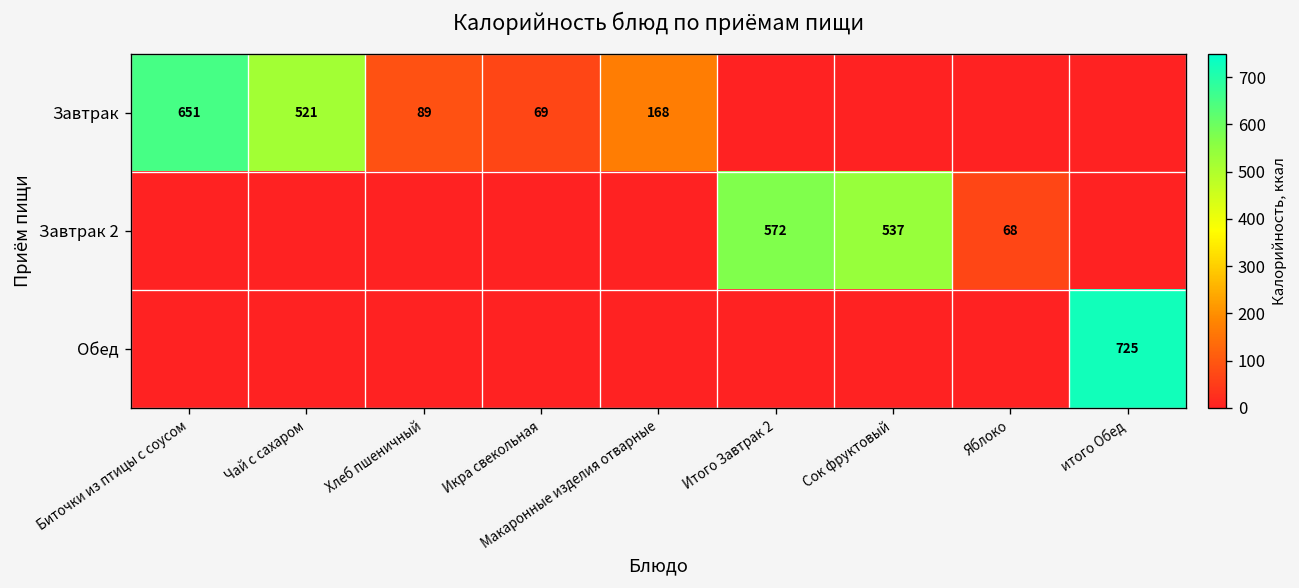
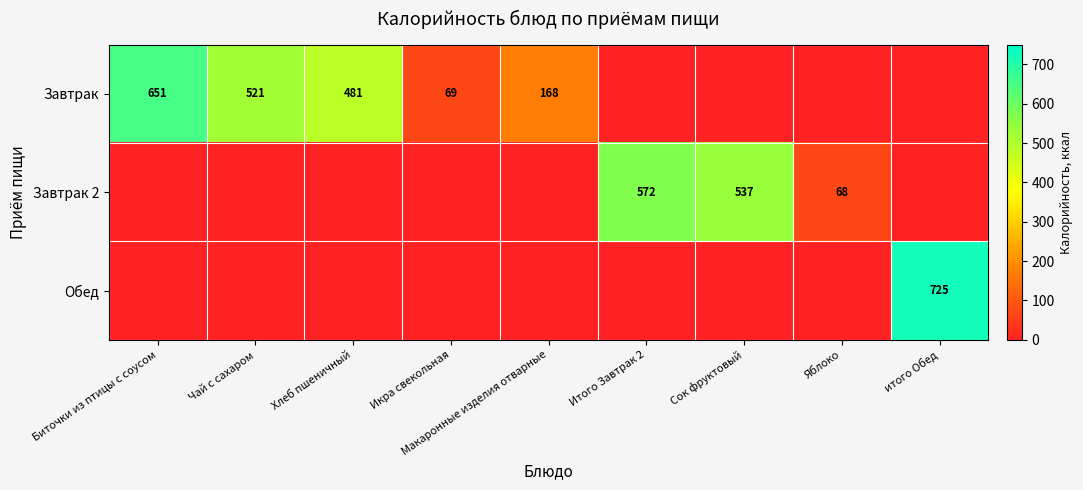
Завтрак, Хлеб пшеничный: 89 -> 481
